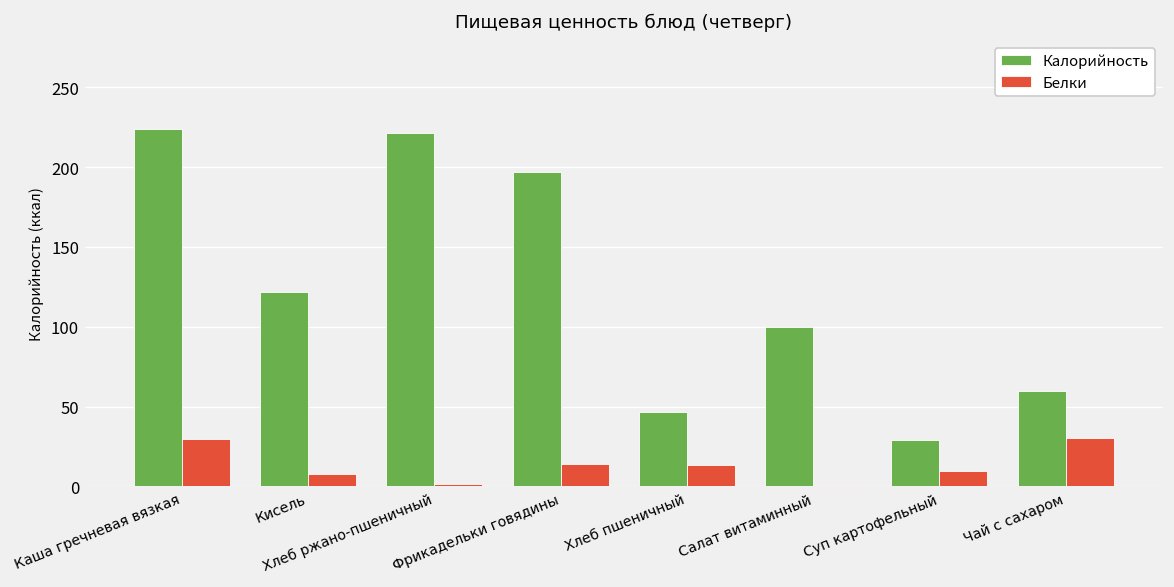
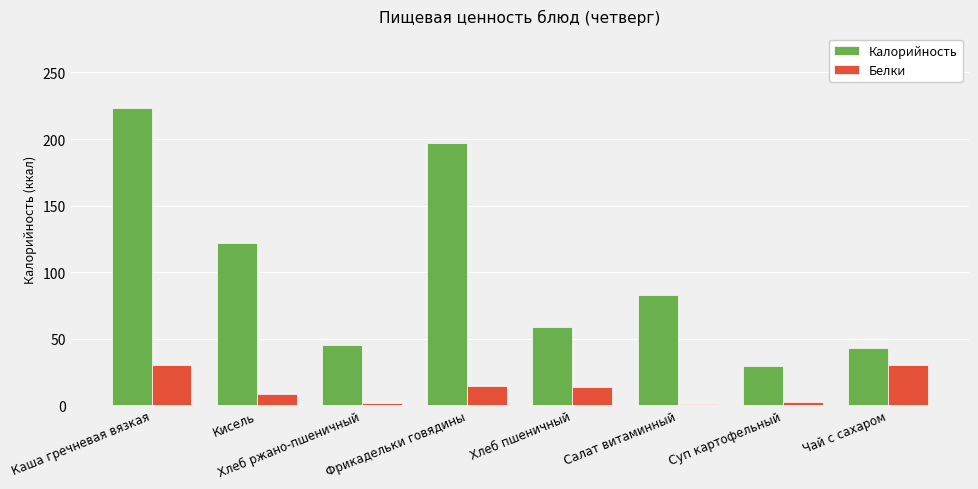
Калорийность, Хлеб ржано-пшеничный: 221 -> 45
Калорийность, Хлеб пшеничный: 47 -> 59
Калорийность, Салат витаминный: 100 -> 83
Белки, Суп картофельный: 9 -> 3
Калорийность, Чай с сахаром: 60 -> 43
